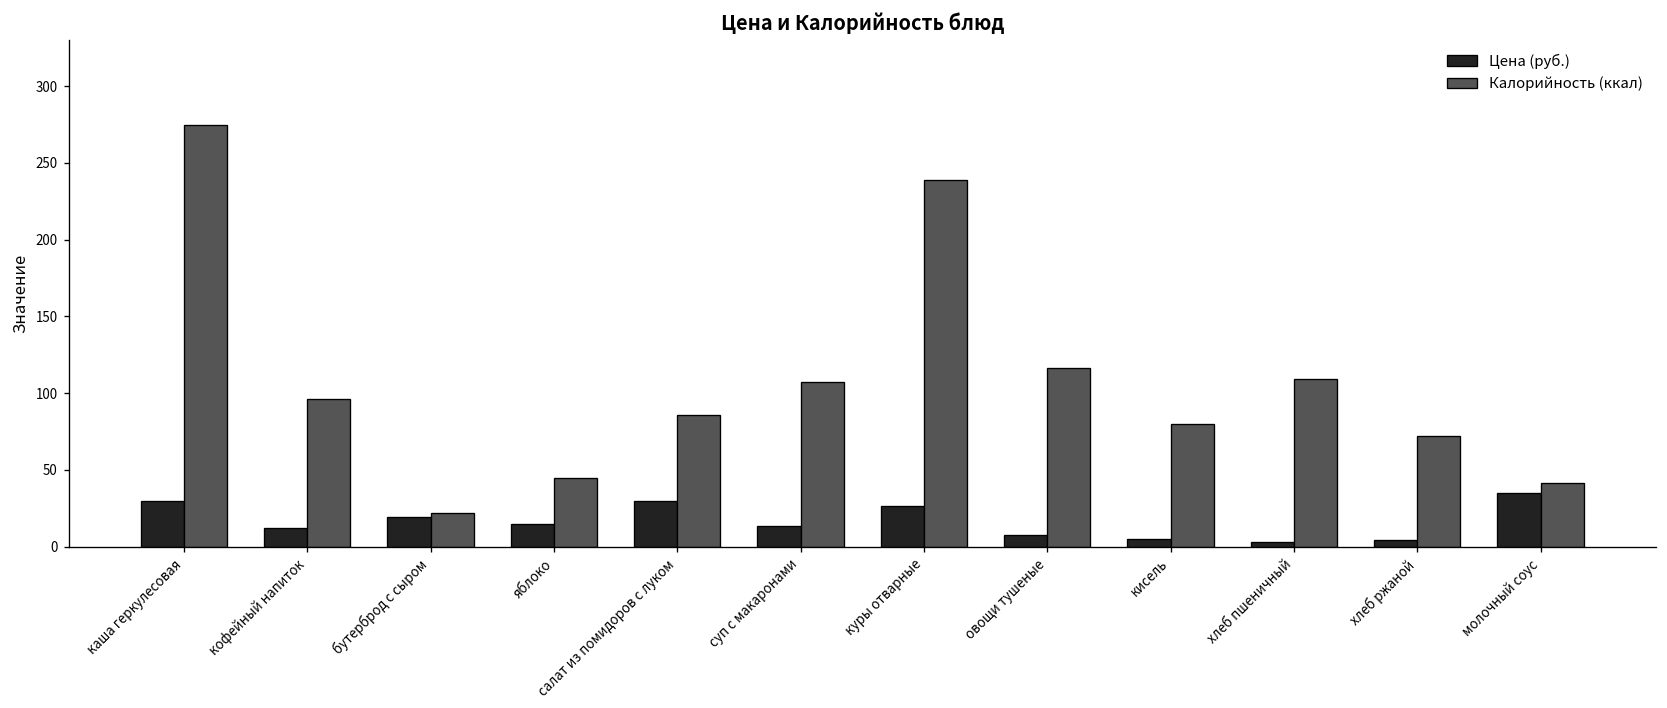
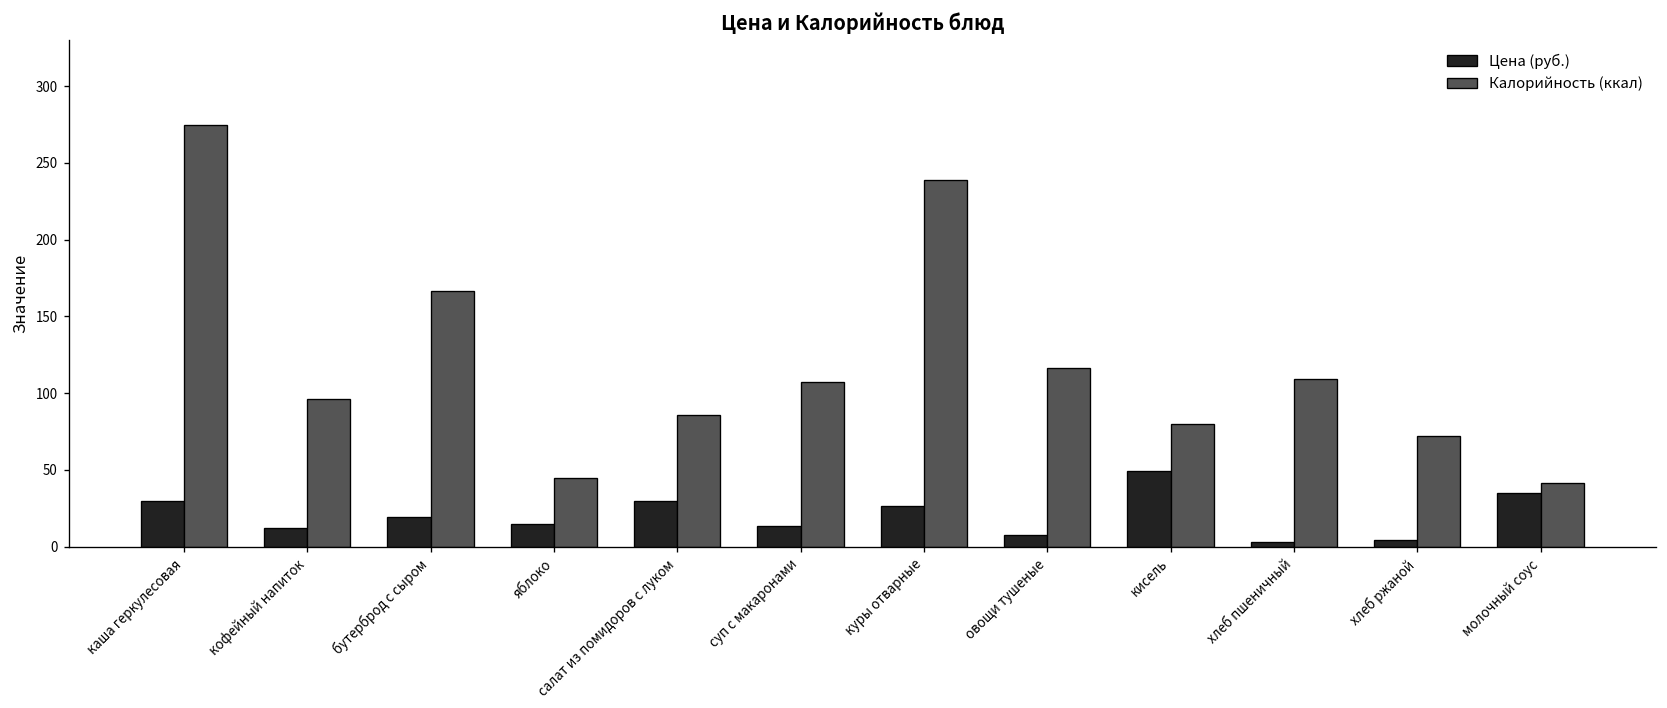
Калорийность (ккал), бутерброд с сыром: 22 -> 166
Цена (руб.), кисель: 5 -> 49
